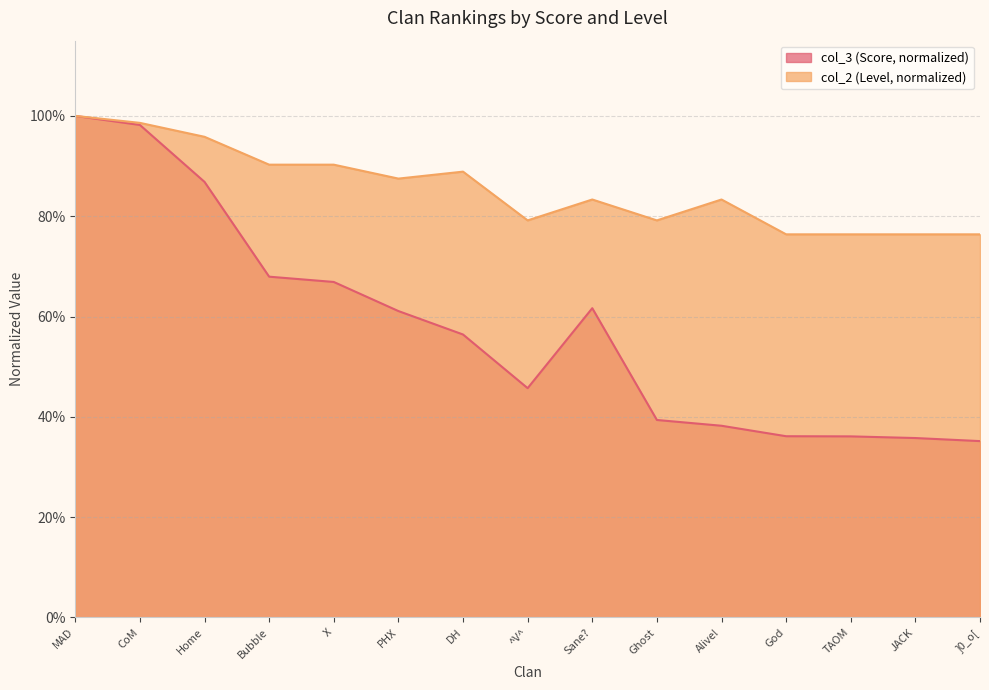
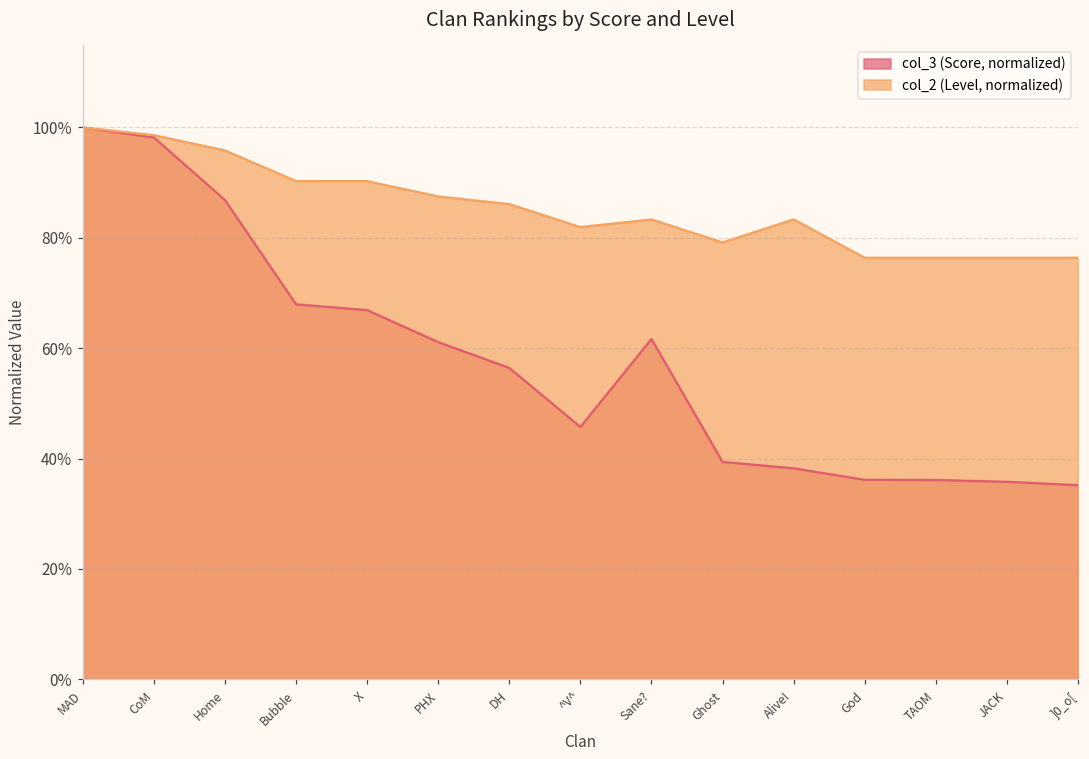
col_2 (Level, normalized), DH: 89% -> 86%
col_2 (Level, normalized), ^V^: 79% -> 82%
